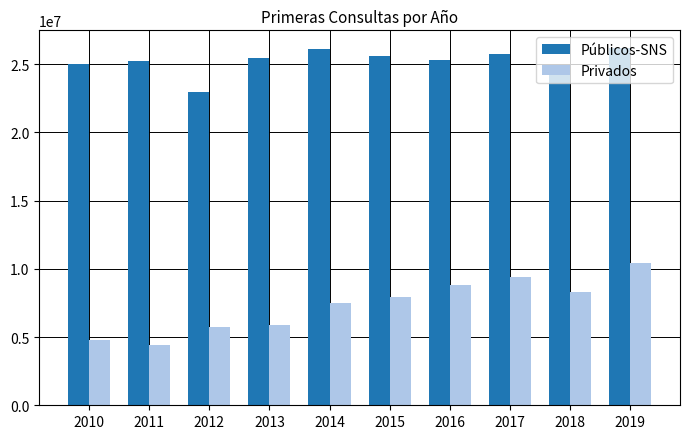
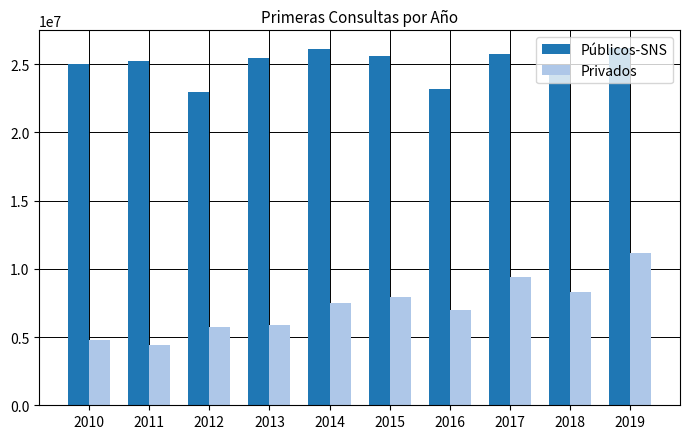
Públicos-SNS, 2016: 25300000 -> 23200000
Privados, 2016: 8800000 -> 7000000
Privados, 2019: 10400000 -> 11100000
